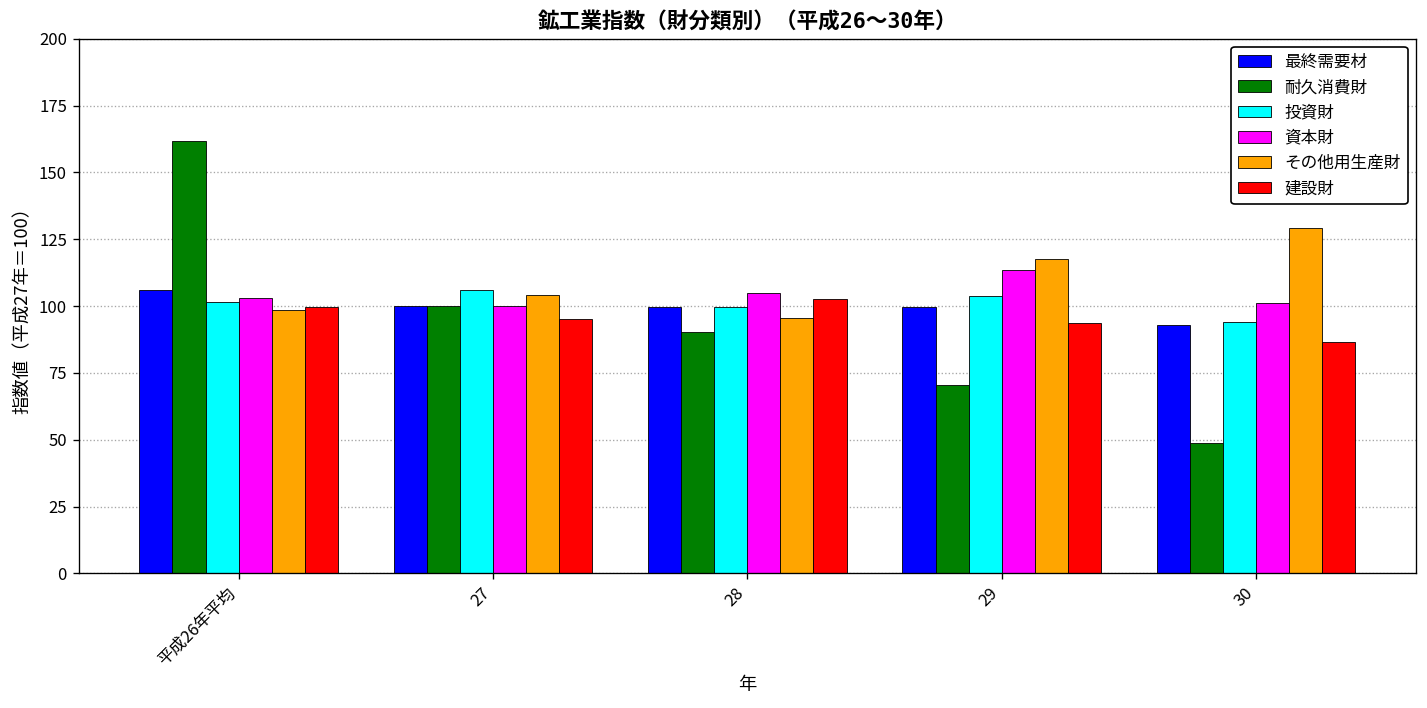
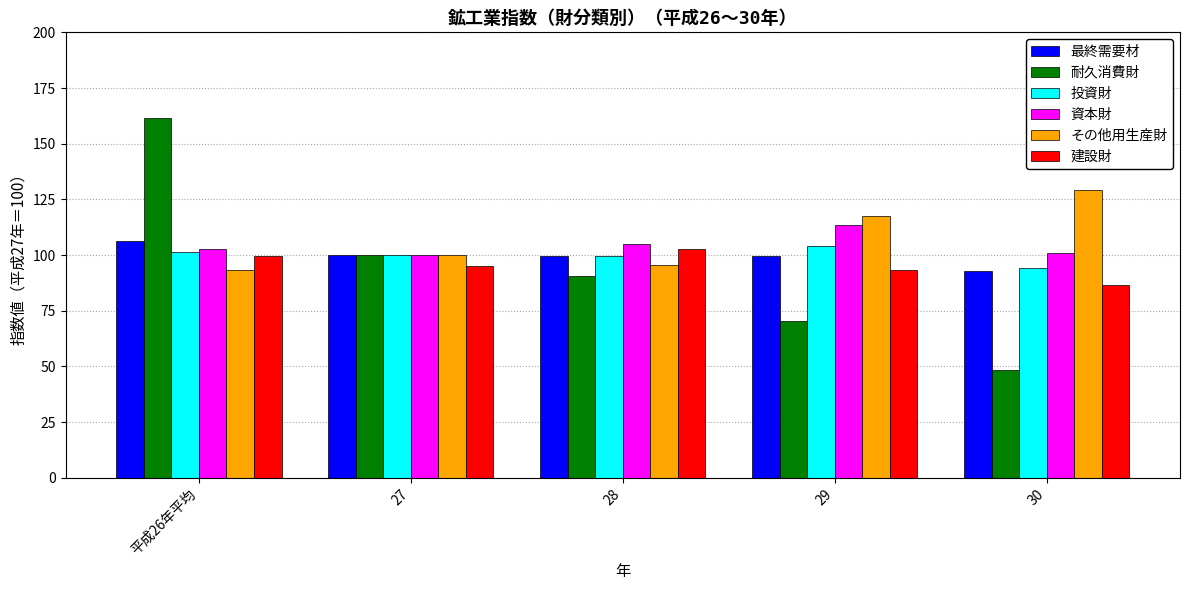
その他用生産財, 平成26年平均: 99 -> 93
投資財, 27: 106 -> 100
その他用生産財, 27: 104 -> 100
